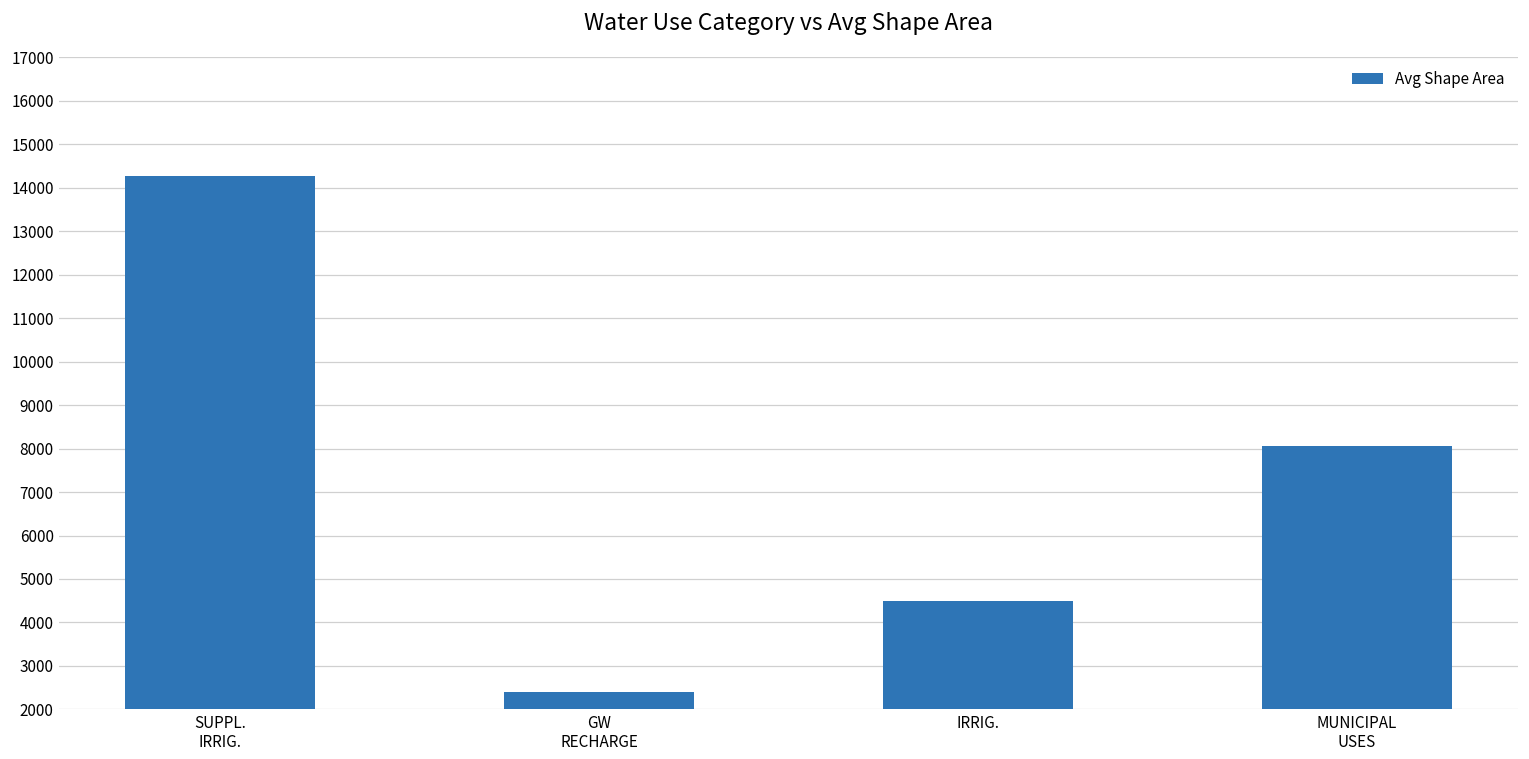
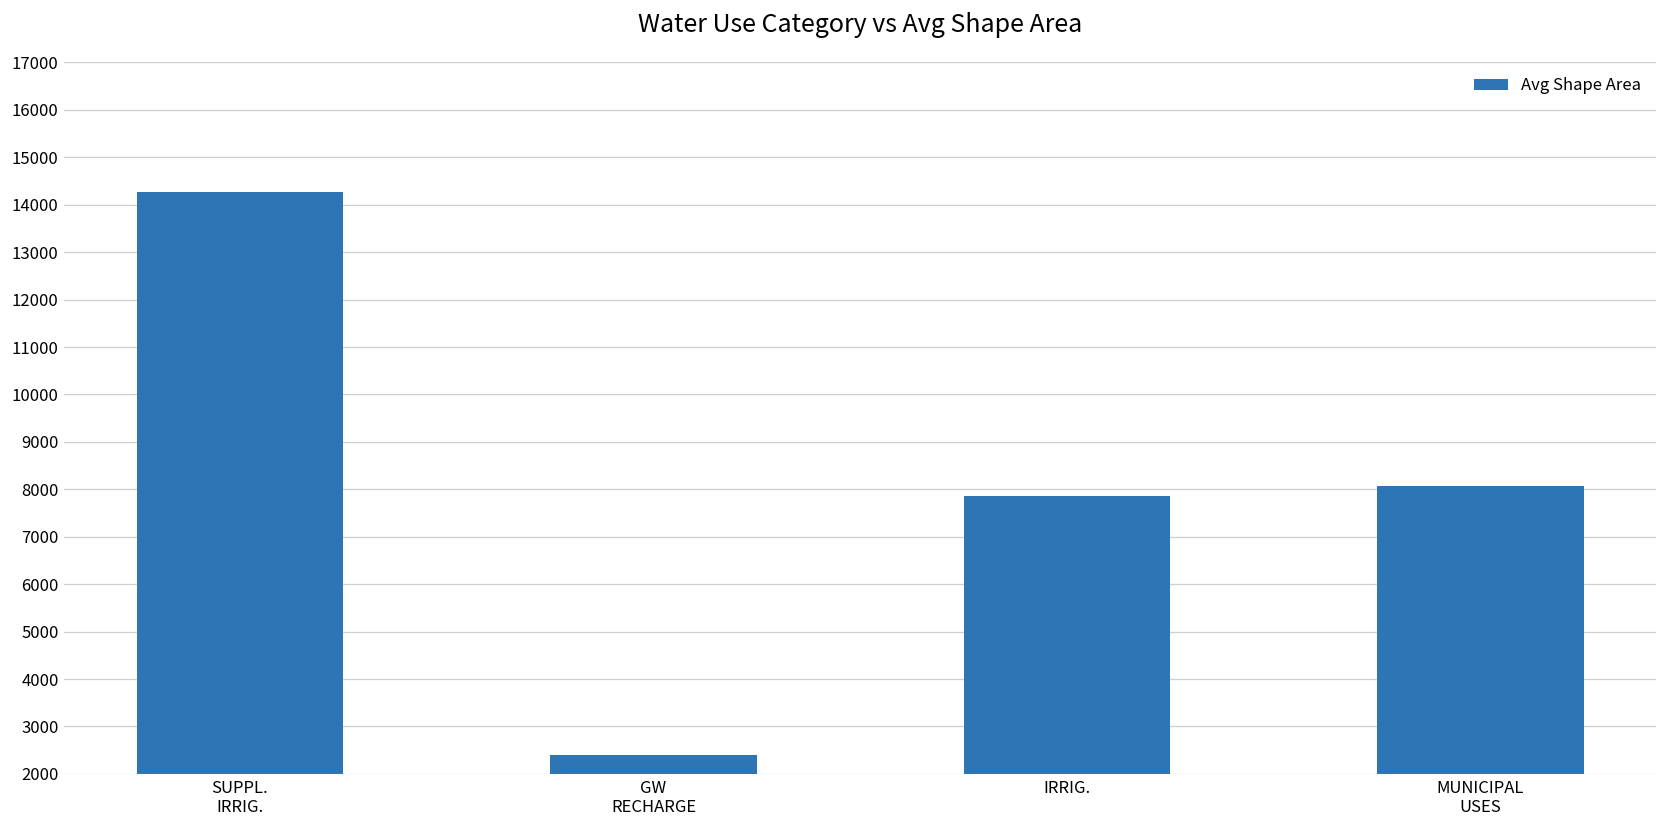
IRRIG.: 4500 -> 7900
